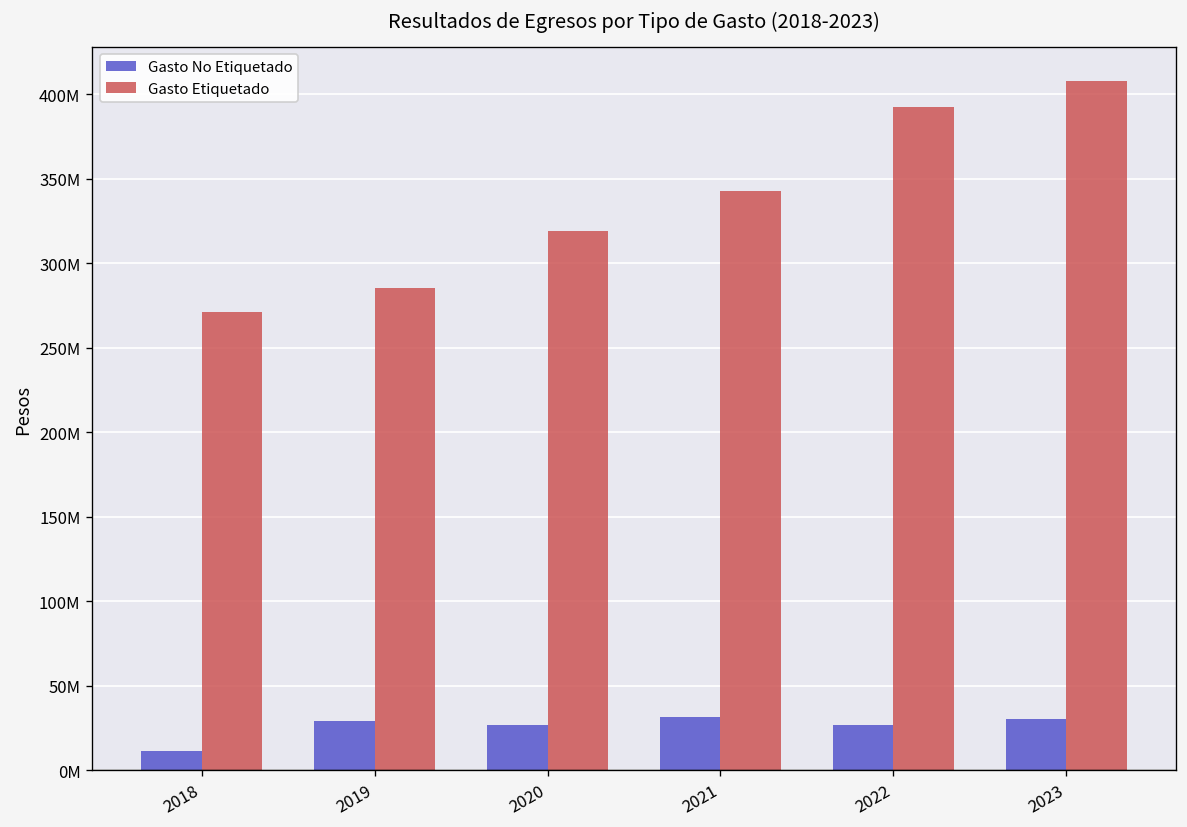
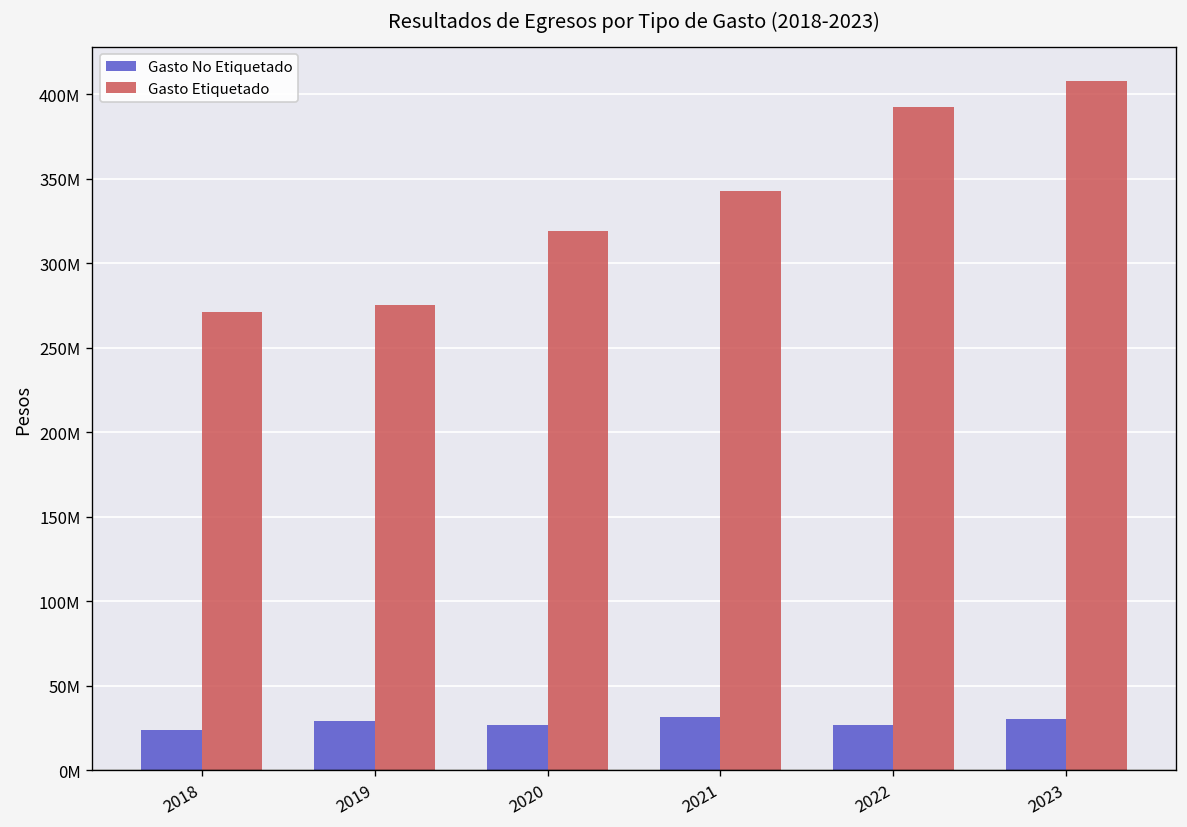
Gasto No Etiquetado, 2018: 11000000 -> 24000000
Gasto Etiquetado, 2019: 286000000 -> 275000000
